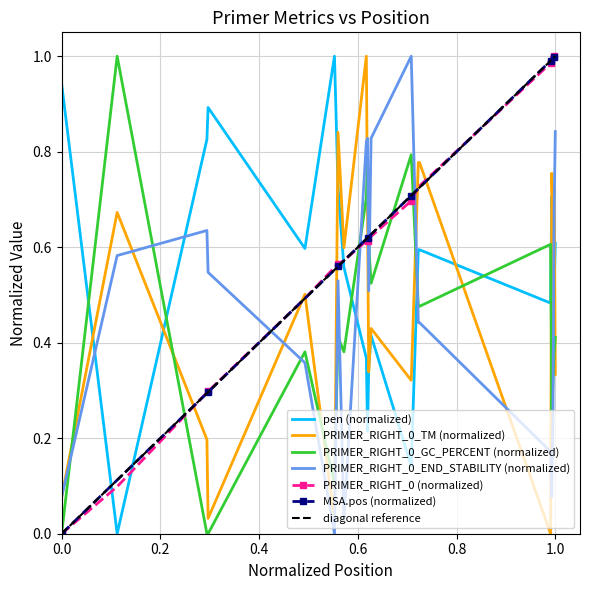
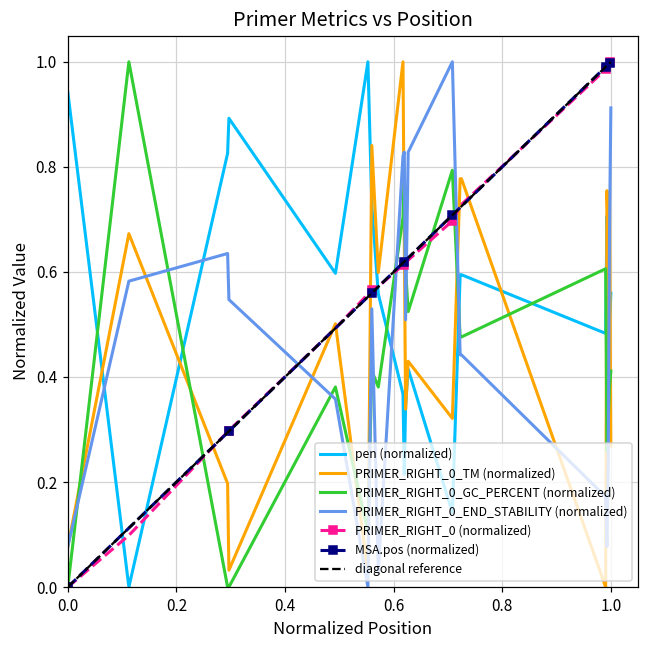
pen (normalized), 1.0: 0.61 -> 0.56
PRIMER_RIGHT_0_TM (normalized), 1.0: 0.33 -> 0.27
PRIMER_RIGHT_0_END_STABILITY (normalized), 1.0: 0.84 -> 0.91
